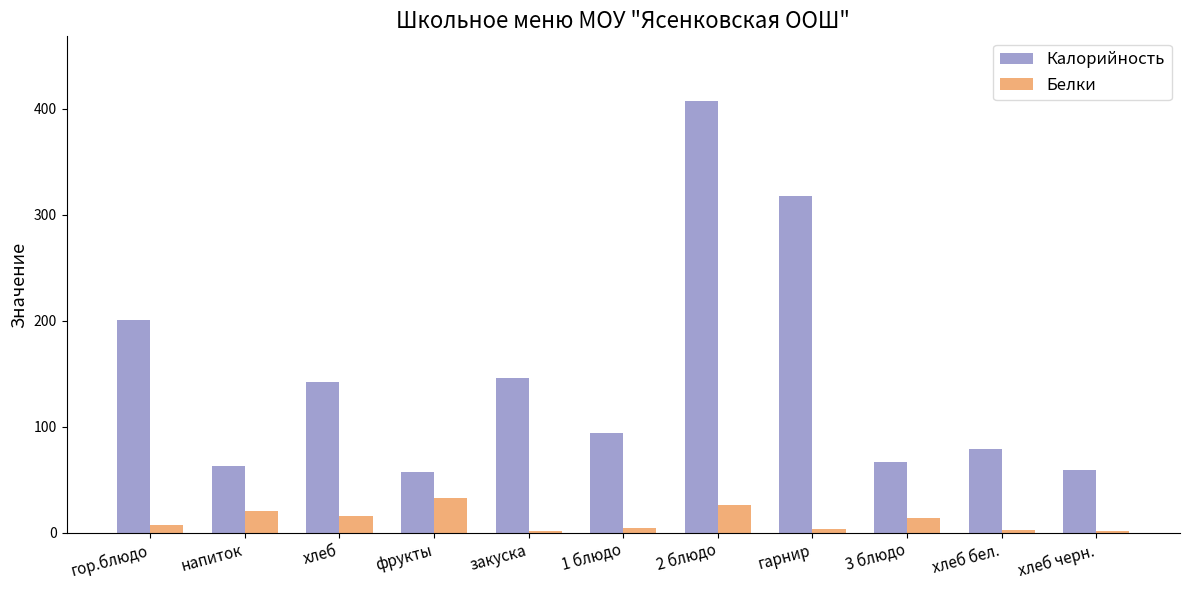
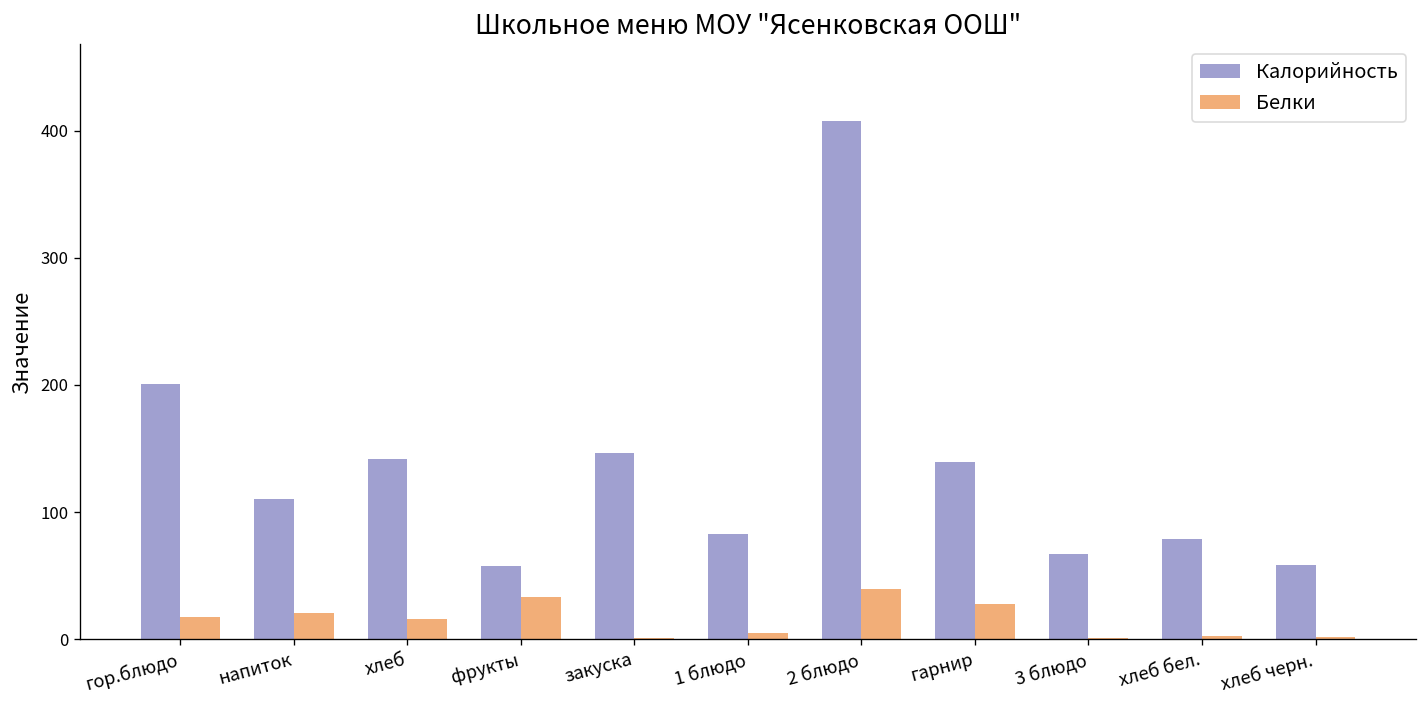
Белки, гор.блюдо: 7 -> 18
Калорийность, напиток: 63 -> 111
Калорийность, 1 блюдо: 94 -> 83
Белки, 2 блюдо: 26 -> 40
Калорийность, гарнир: 318 -> 139
Белки, гарнир: 3 -> 28
Белки, 3 блюдо: 14 -> 1
